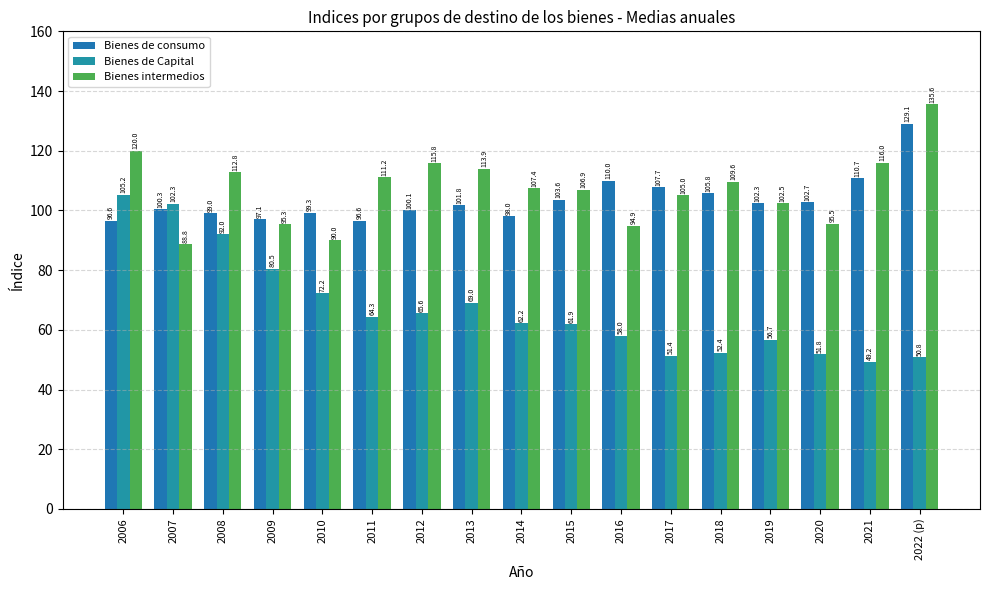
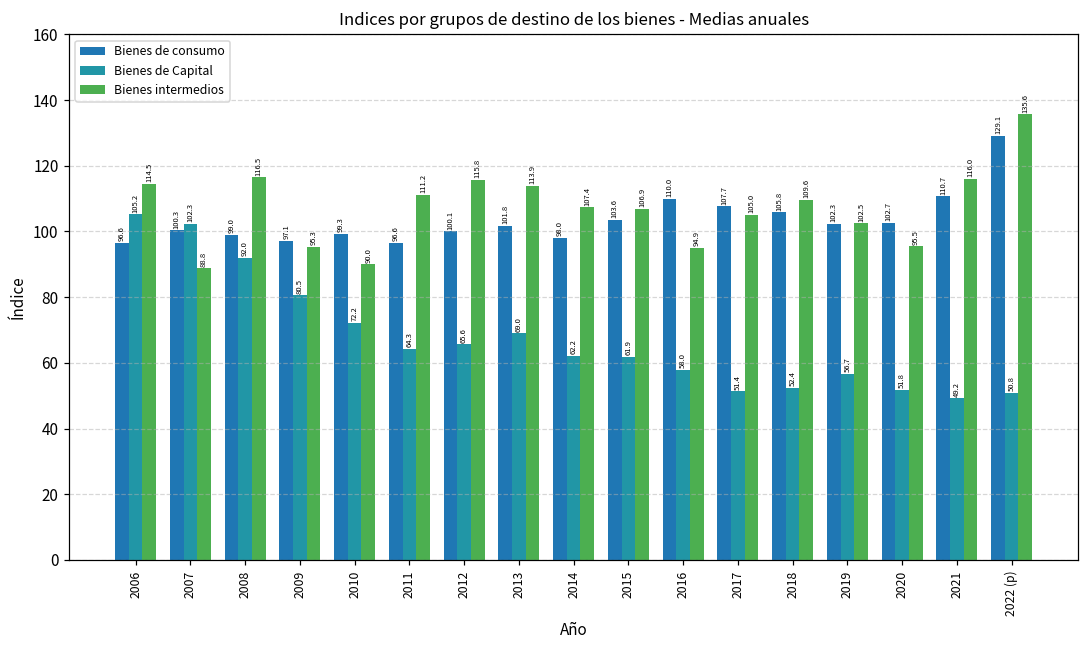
Bienes intermedios, 2006: 120.0 -> 114.5
Bienes intermedios, 2008: 112.8 -> 116.5
